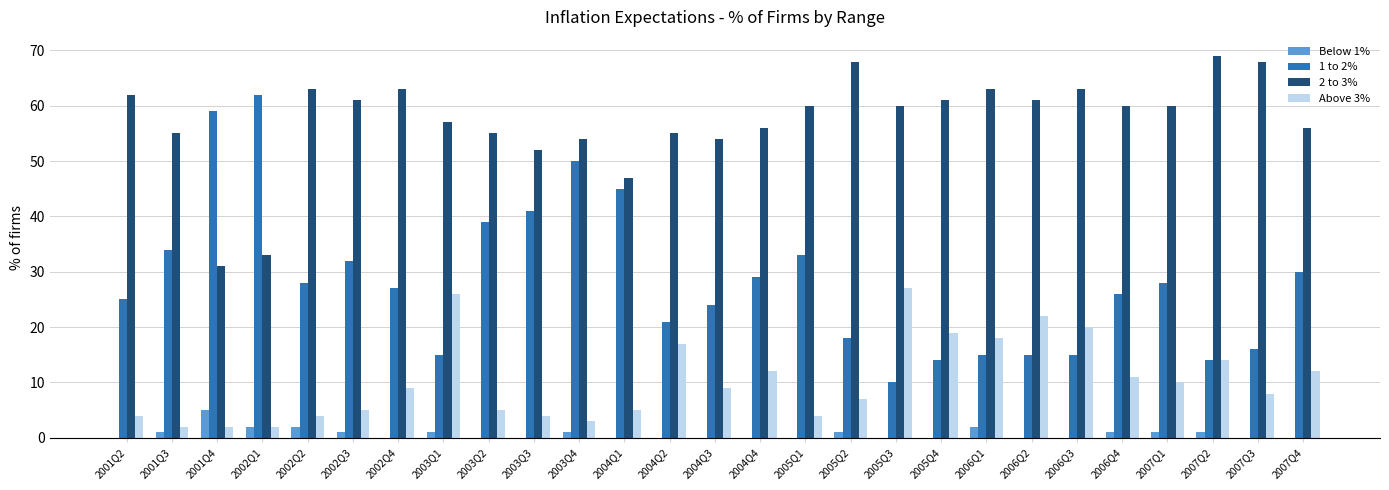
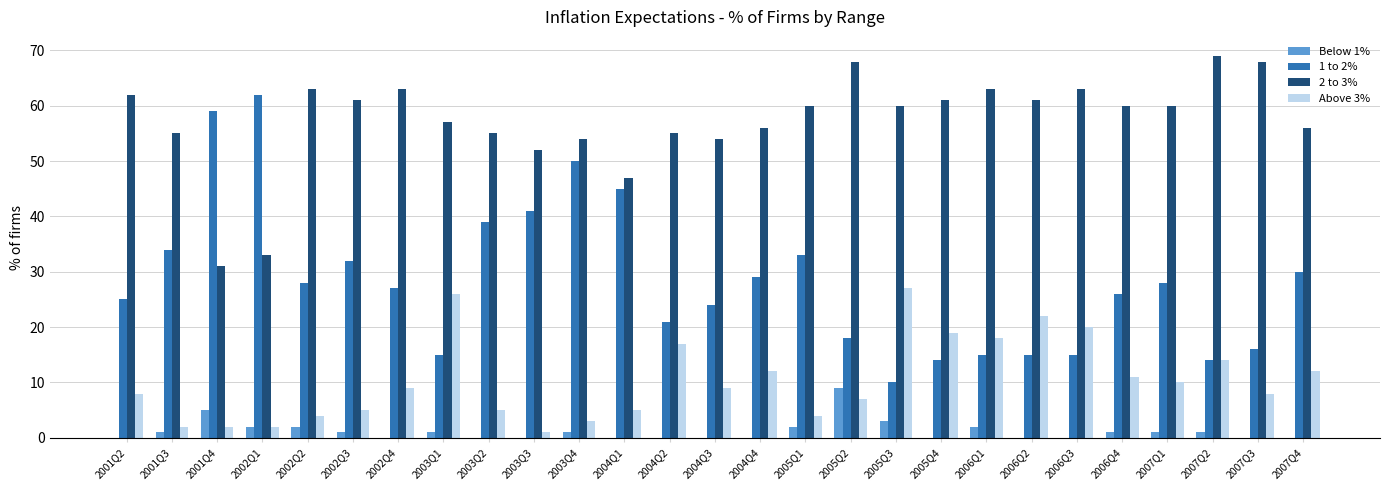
Above 3%, 2001Q2: 4 -> 8
Above 3%, 2003Q3: 4 -> 1
Below 1%, 2005Q1: 0 -> 2
Below 1%, 2005Q2: 1 -> 9
Below 1%, 2005Q3: 0 -> 3
